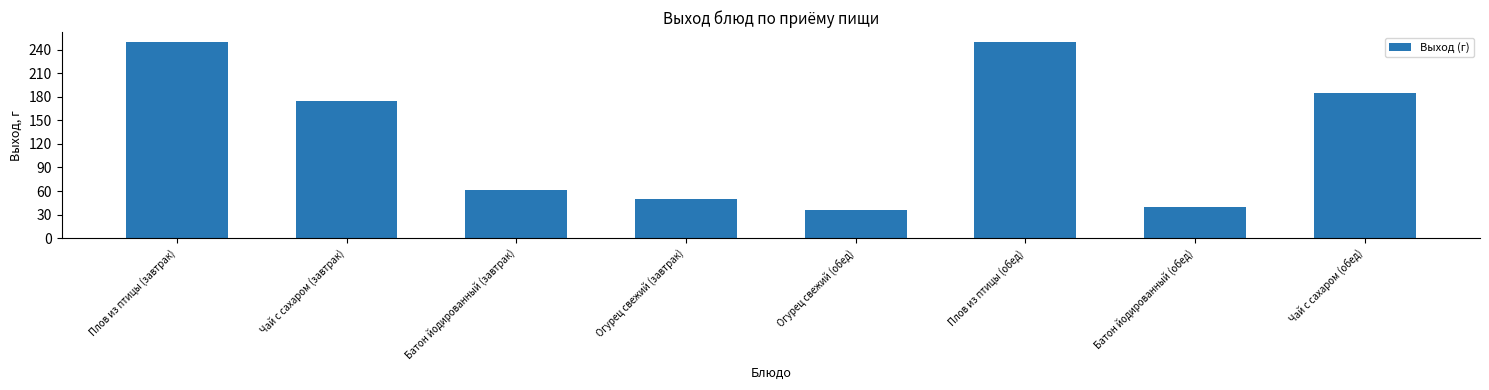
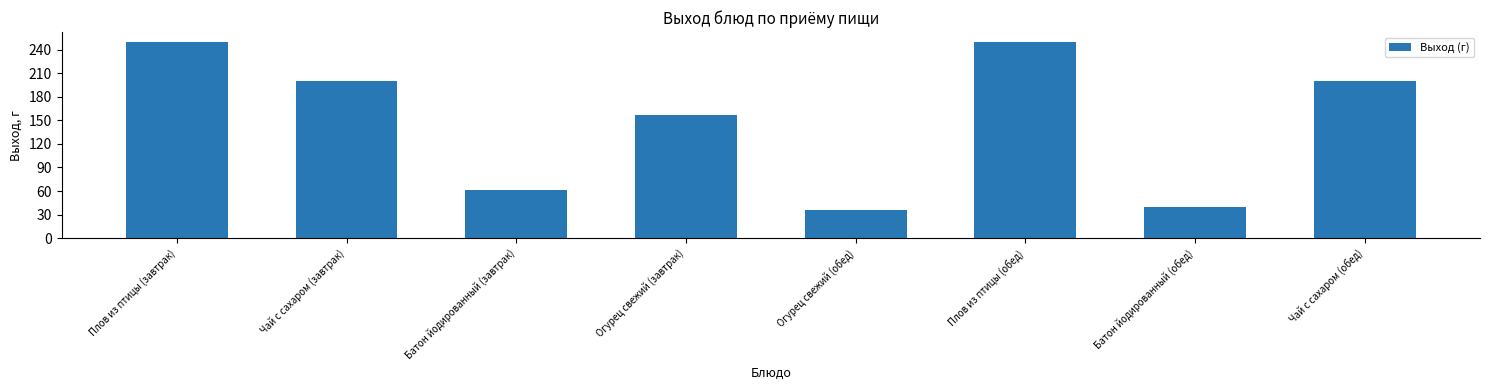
Чай с сахаром (завтрак): 180 -> 200
Огурец свежий (завтрак): 50 -> 160
Чай с сахаром (обед): 190 -> 200
